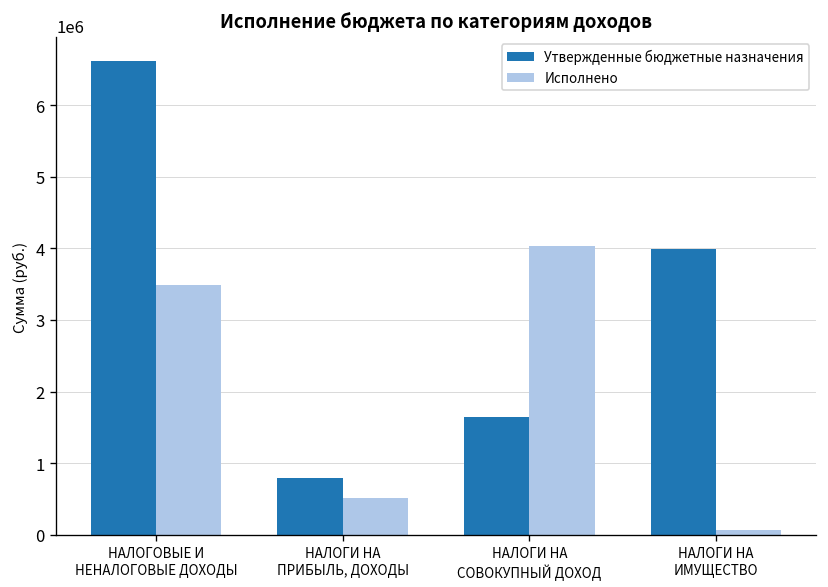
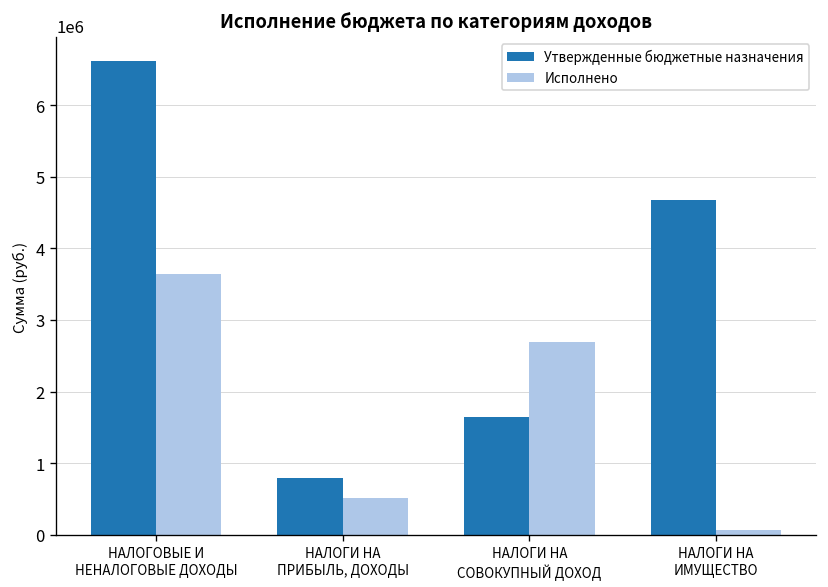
Исполнено, НАЛОГОВЫЕ И НЕНАЛОГОВЫЕ ДОХОДЫ: 3500000 -> 3600000
Исполнено, НАЛОГИ НА СОВОКУПНЫЙ ДОХОД: 4000000 -> 2700000
Утвержденные бюджетные назначения, НАЛОГИ НА ИМУЩЕСТВО: 4000000 -> 4700000
